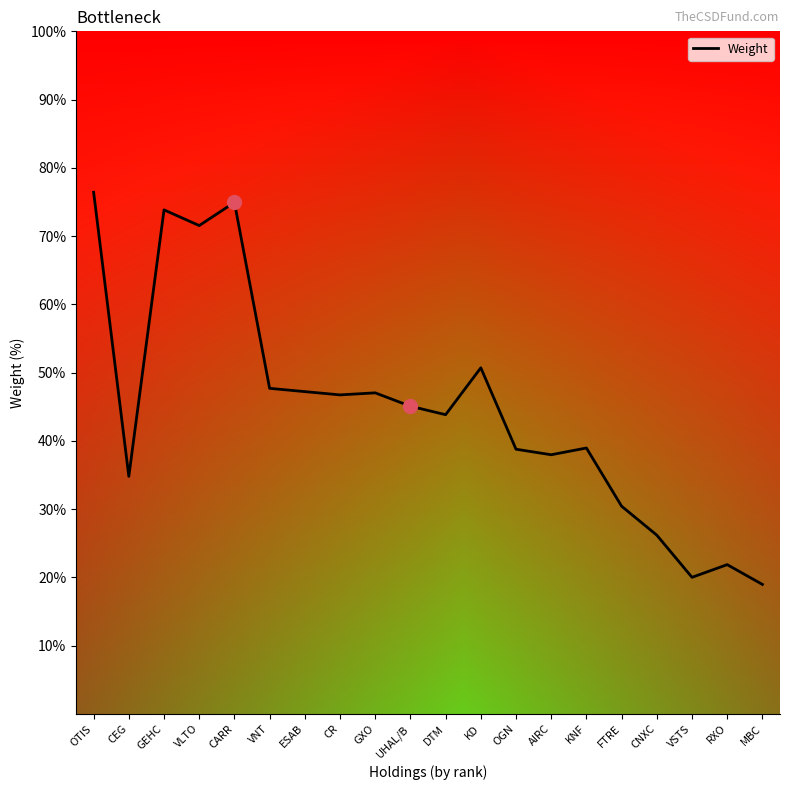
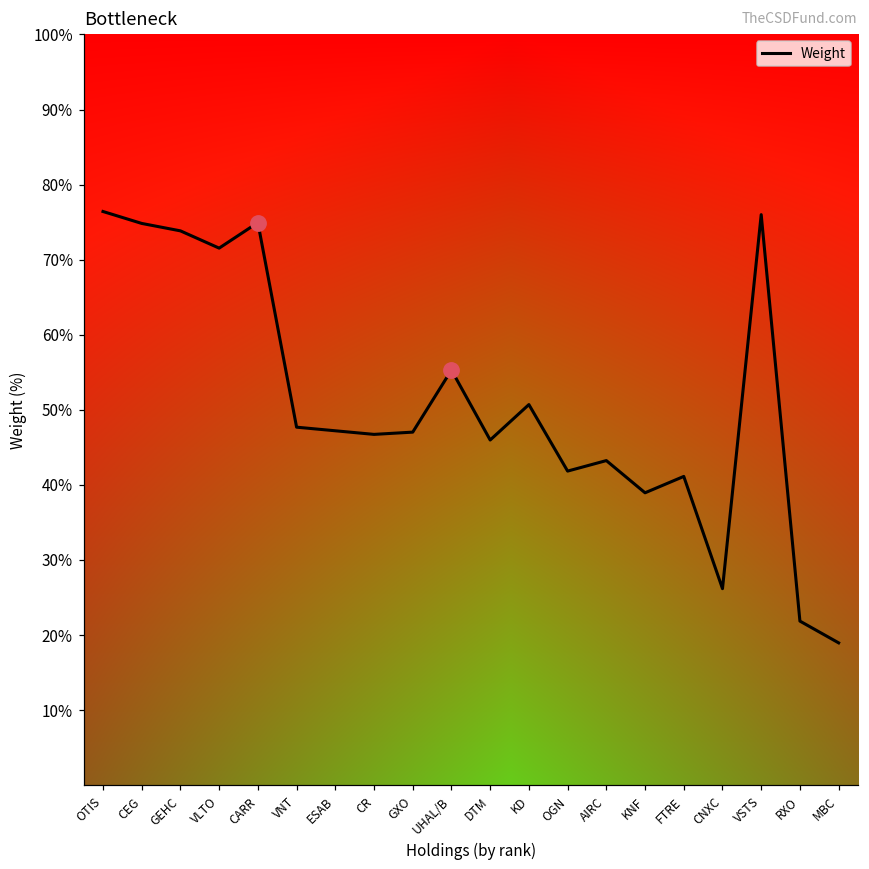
Weight, CEG: 35% -> 75%
Weight, UHAL/B: 45% -> 55%
Weight, DTM: 44% -> 46%
Weight, OGN: 39% -> 42%
Weight, AIRC: 38% -> 43%
Weight, FTRE: 30% -> 41%
Weight, VSTS: 20% -> 76%
